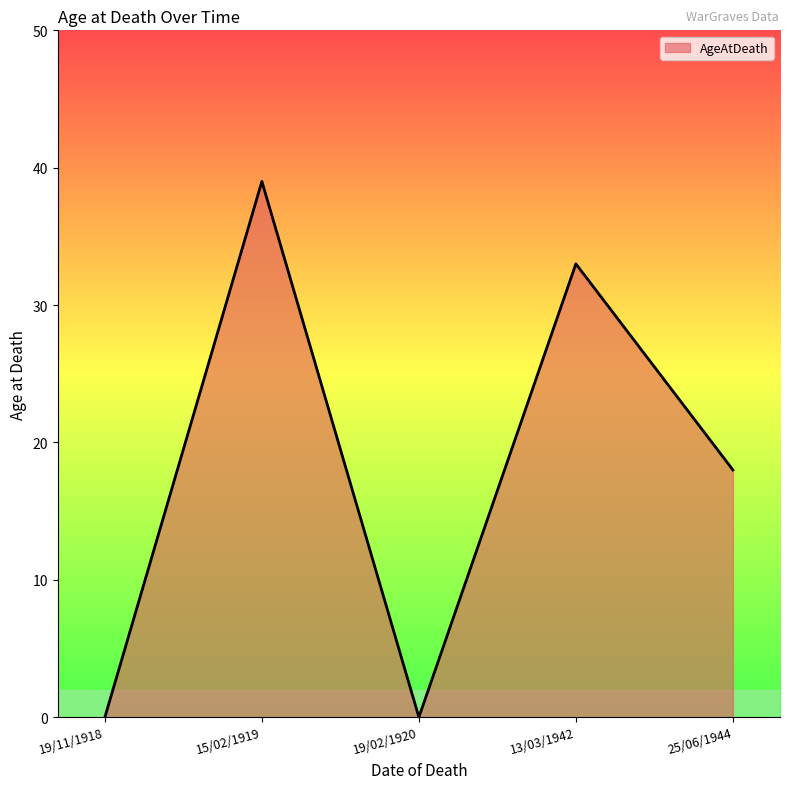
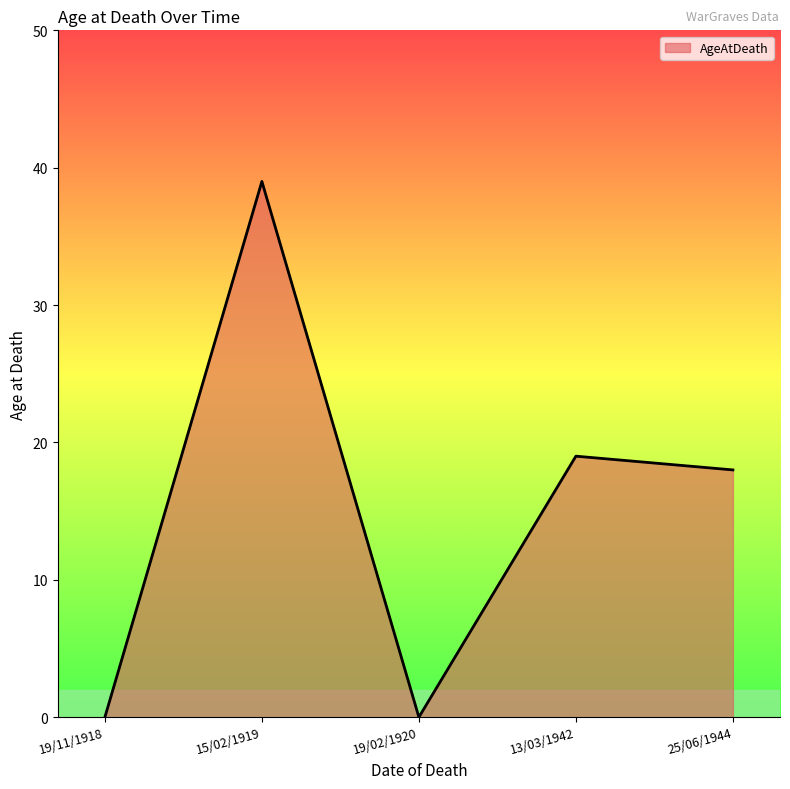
13/03/1942: 33 -> 19
